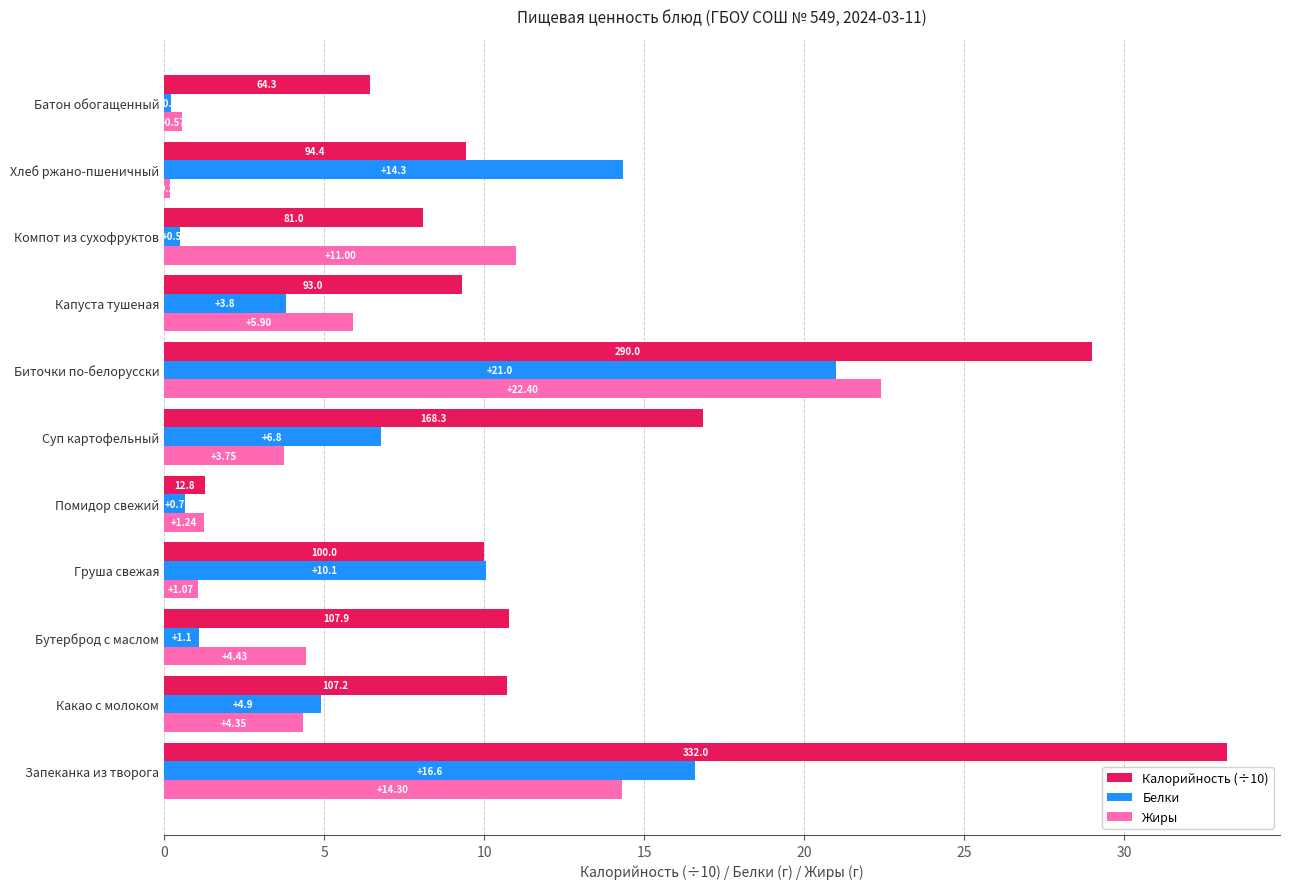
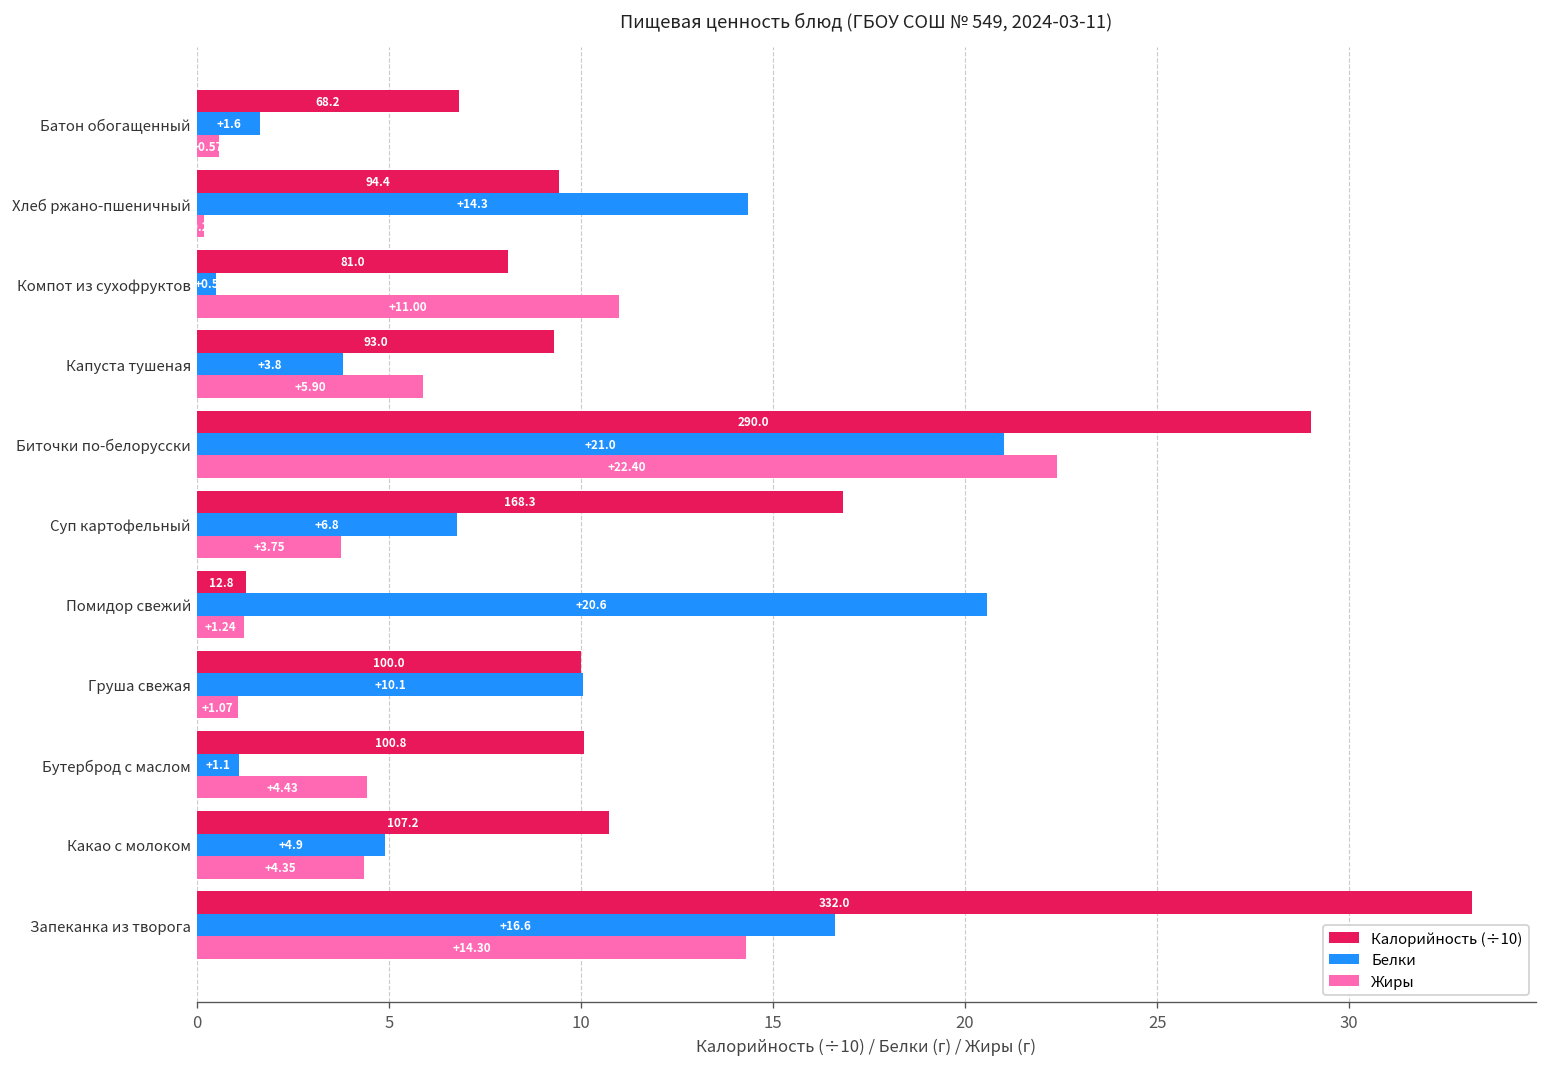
Калорийность (÷10), Батон обогащенный: 64.3 -> 68.2
Белки, Батон обогащенный: 0.2 -> 1.7
Белки, Помидор свежий: +0.7 -> +20.6
Калорийность (÷10), Бутерброд с маслом: 107.9 -> 100.8
